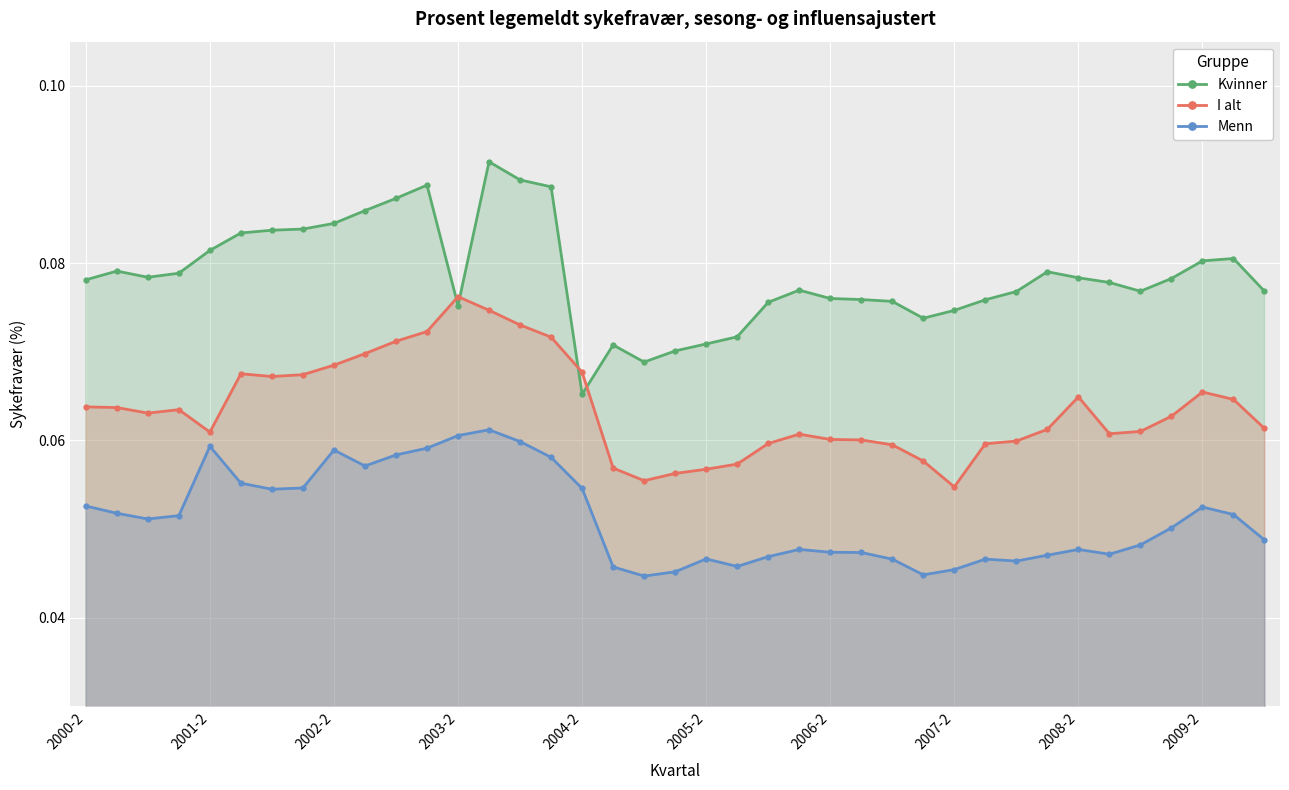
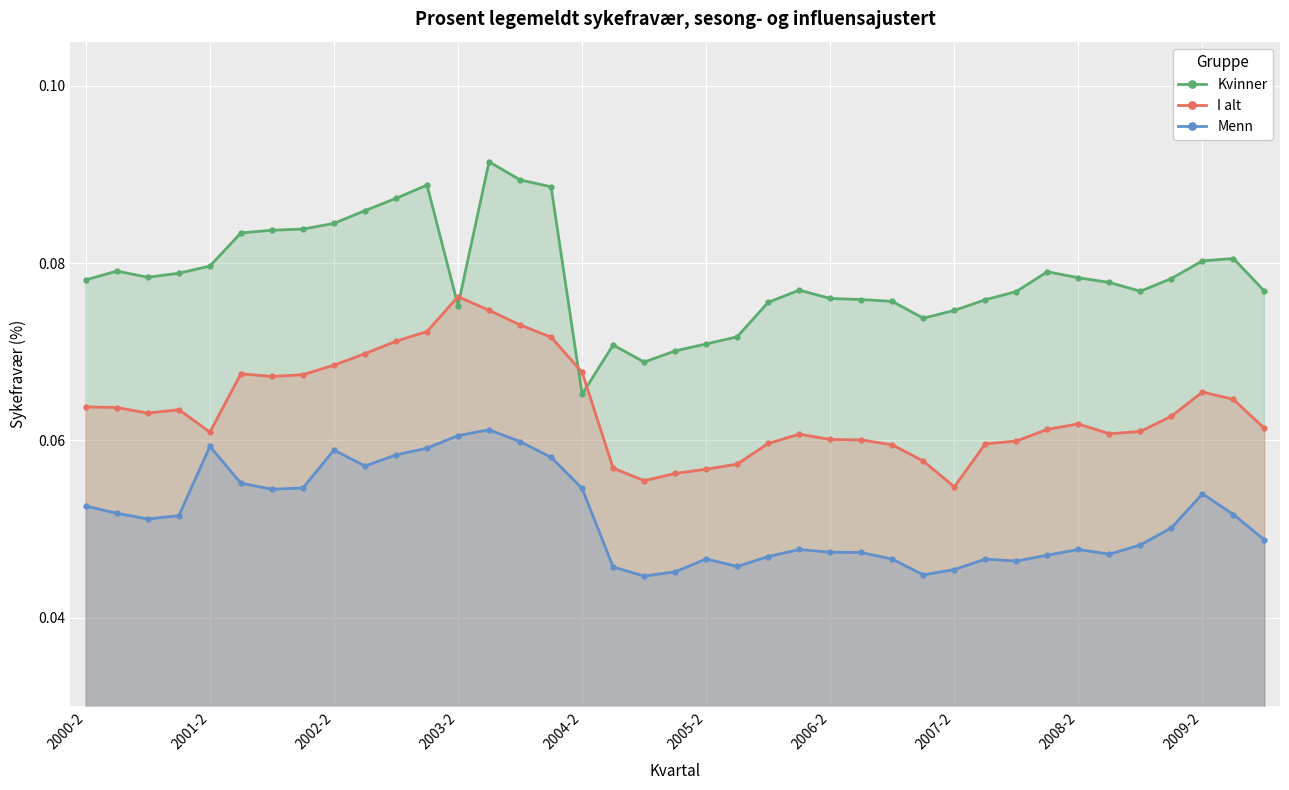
Kvinner, 2001-2: 0.081 -> 0.080
I alt, 2008-2: 0.065 -> 0.062
Menn, 2009-2: 0.052 -> 0.054
